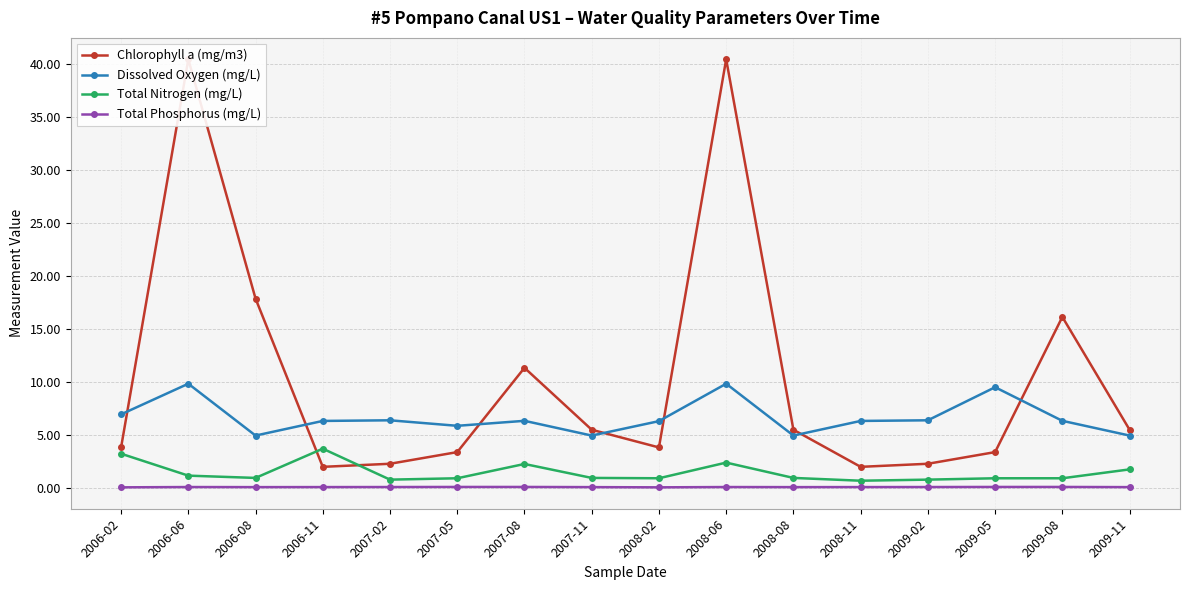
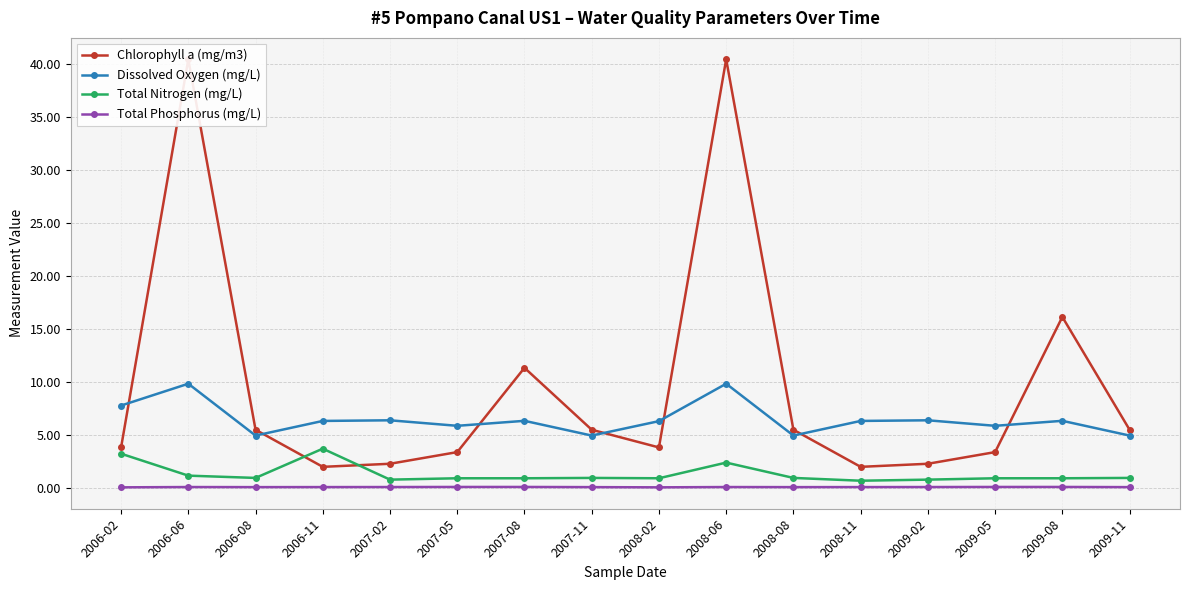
Dissolved Oxygen (mg/L), 2006-02: 6.9 -> 7.7
Chlorophyll a (mg/m3), 2006-08: 17.8 -> 5.5
Total Nitrogen (mg/L), 2007-08: 2.2 -> 0.9
Dissolved Oxygen (mg/L), 2009-05: 9.5 -> 5.8
Total Nitrogen (mg/L), 2009-11: 1.7 -> 0.9
